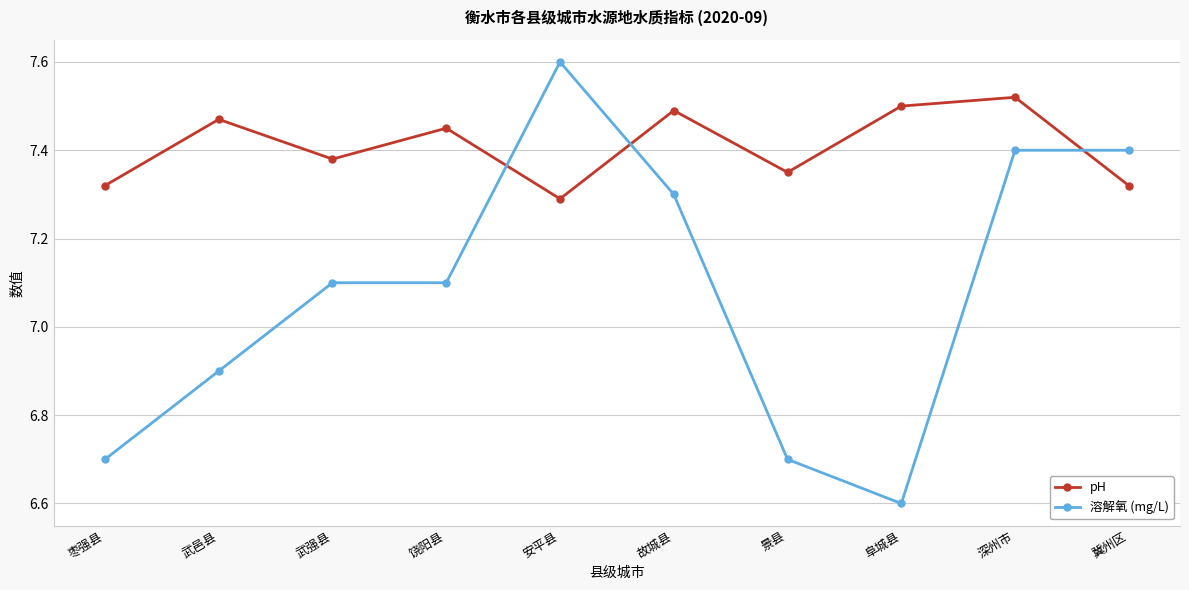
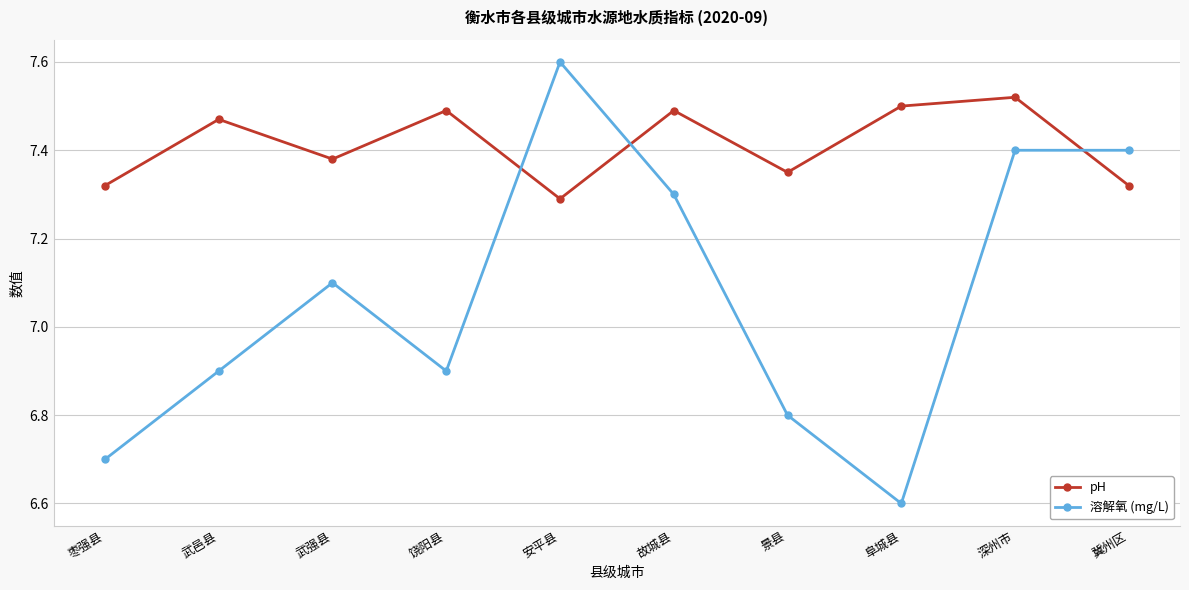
pH, 饶阳县: 7.45 -> 7.49
溶解氧 (mg/L), 饶阳县: 7.1 -> 6.9
溶解氧 (mg/L), 景县: 6.7 -> 6.8
